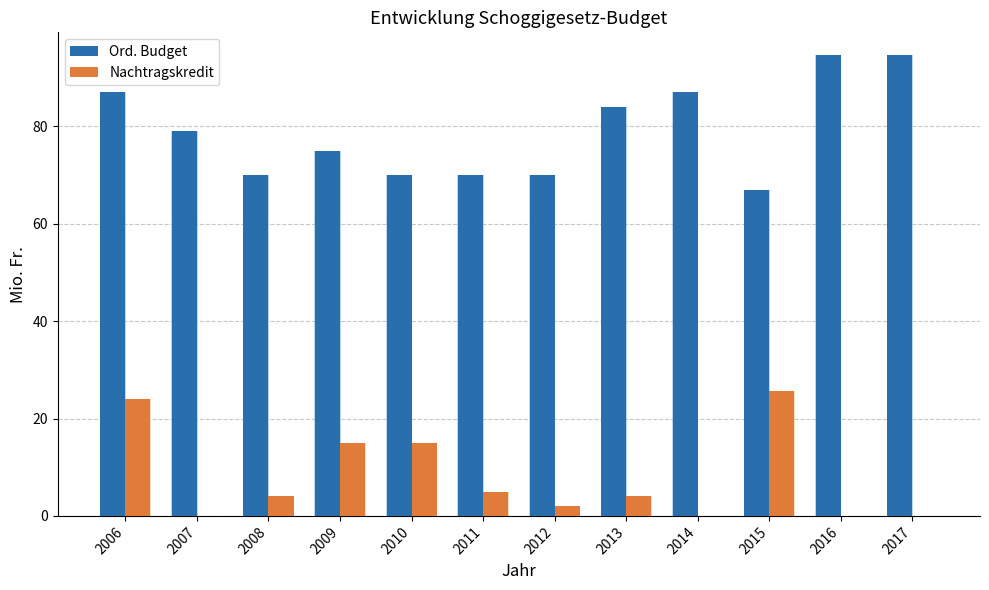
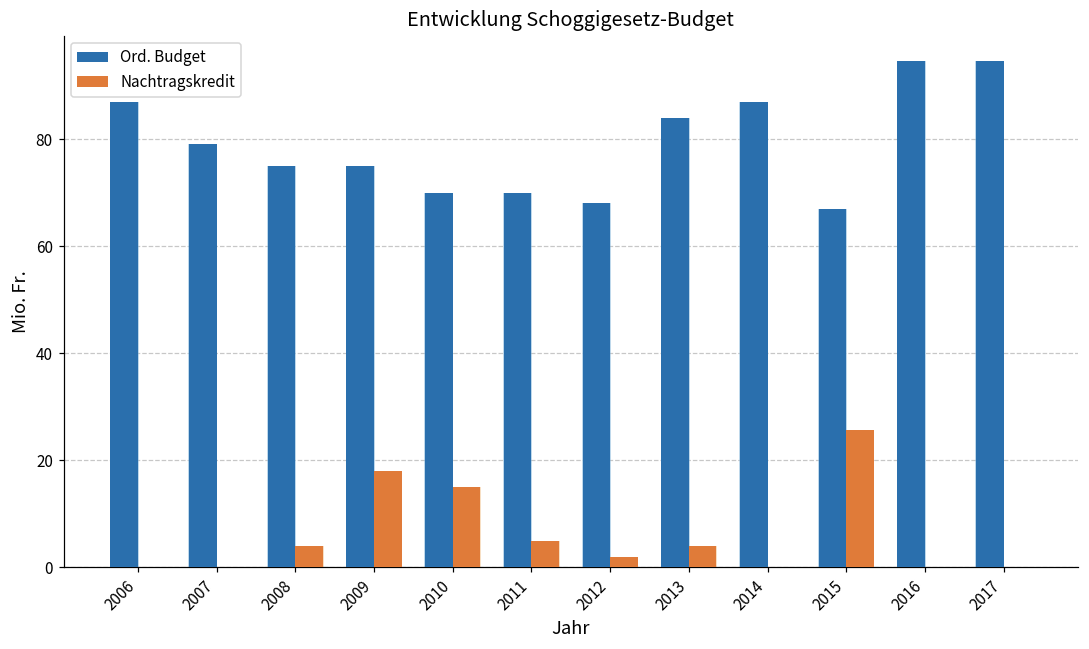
Nachtragskredit, 2006: 24 -> 0
Ord. Budget, 2008: 70 -> 75
Nachtragskredit, 2009: 15 -> 18
Ord. Budget, 2012: 70 -> 68
